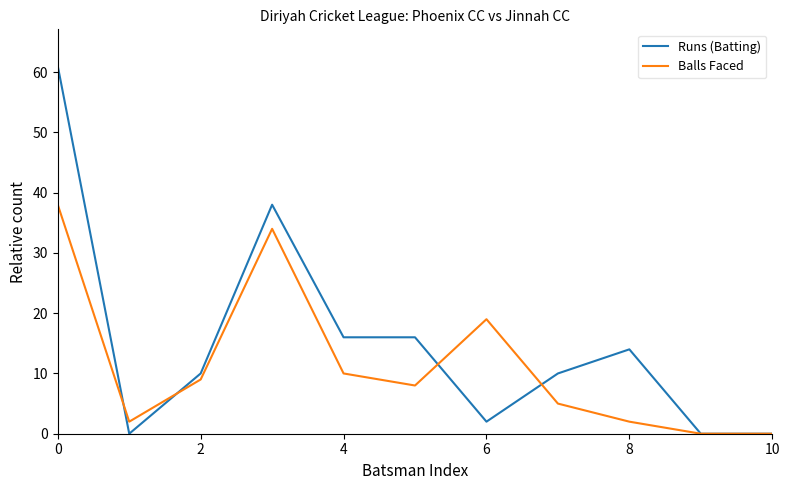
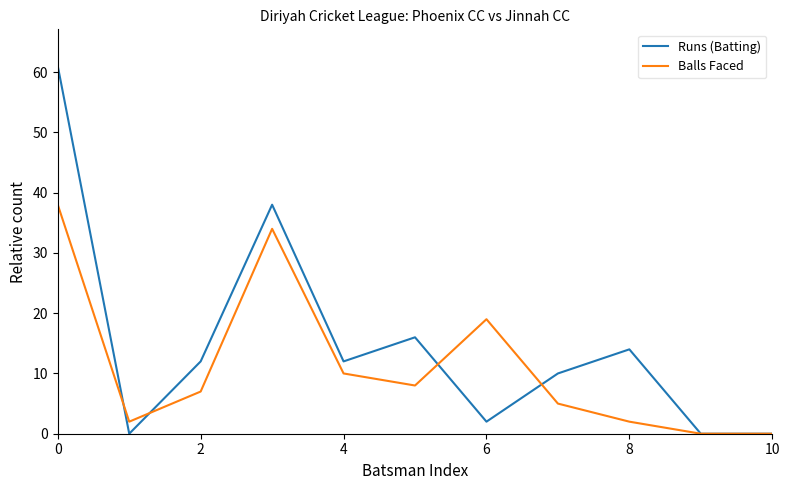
Runs (Batting), 2: 10 -> 12
Balls Faced, 2: 9 -> 7
Runs (Batting), 4: 16 -> 12
